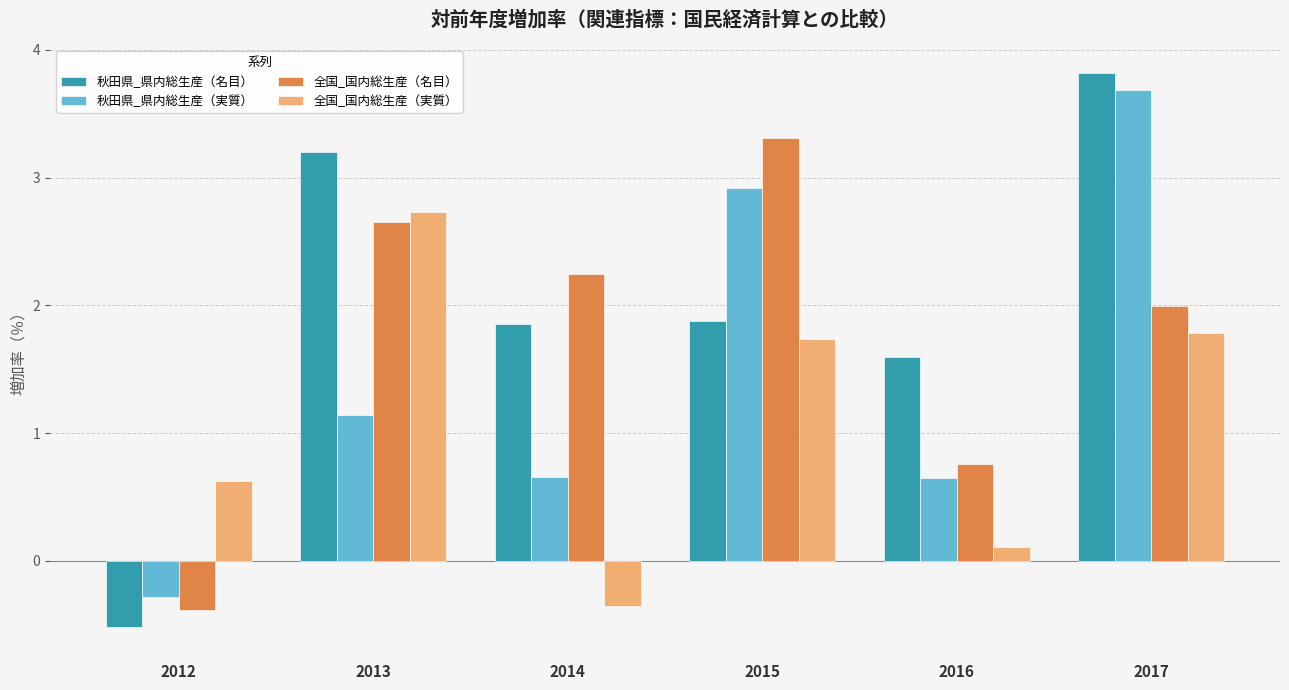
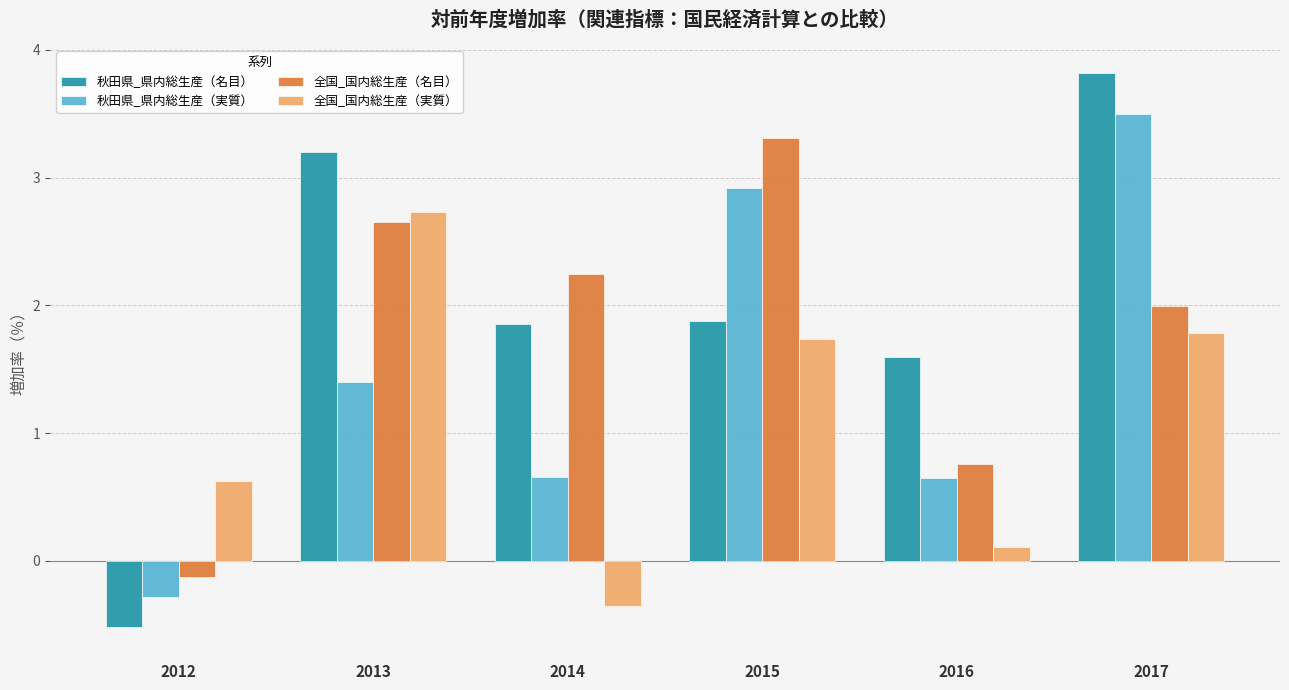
全国_国内総生産（名目）, 2012: -0.38 -> -0.13
秋田県_県内総生産（実質）, 2013: 1.14 -> 1.40
秋田県_県内総生産（実質）, 2017: 3.69 -> 3.50
